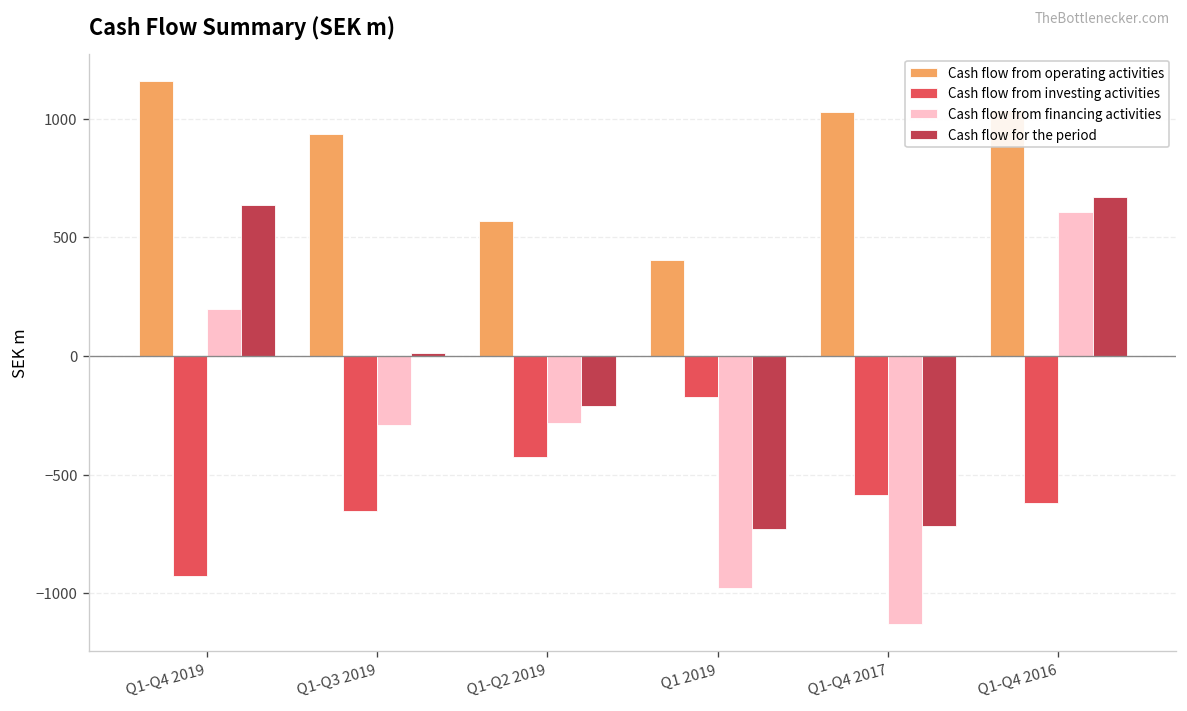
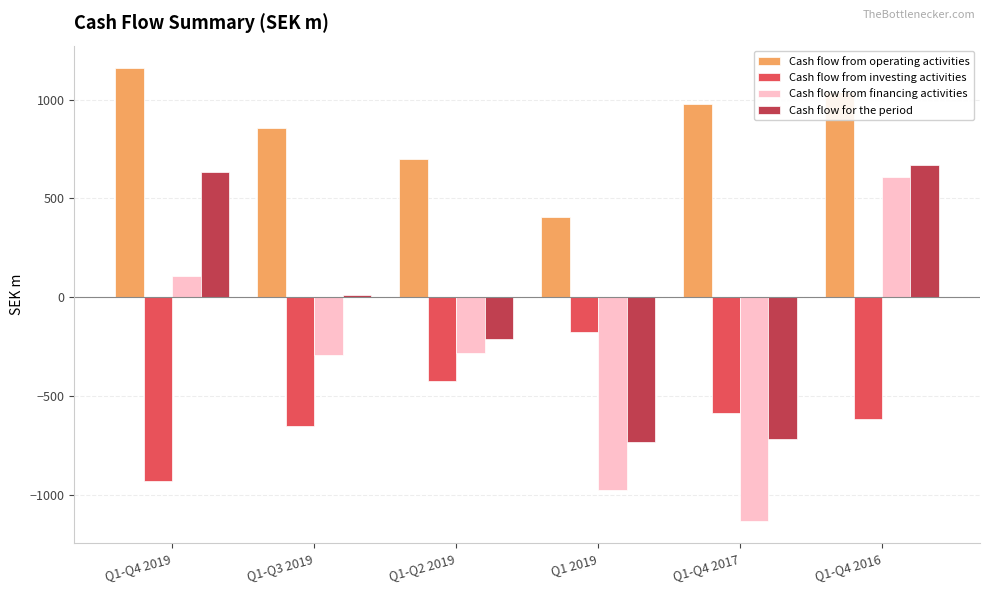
Cash flow from financing activities, Q1-Q4 2019: 200 -> 110
Cash flow from operating activities, Q1-Q3 2019: 940 -> 850
Cash flow from operating activities, Q1-Q2 2019: 570 -> 700
Cash flow from operating activities, Q1-Q4 2017: 1030 -> 980
